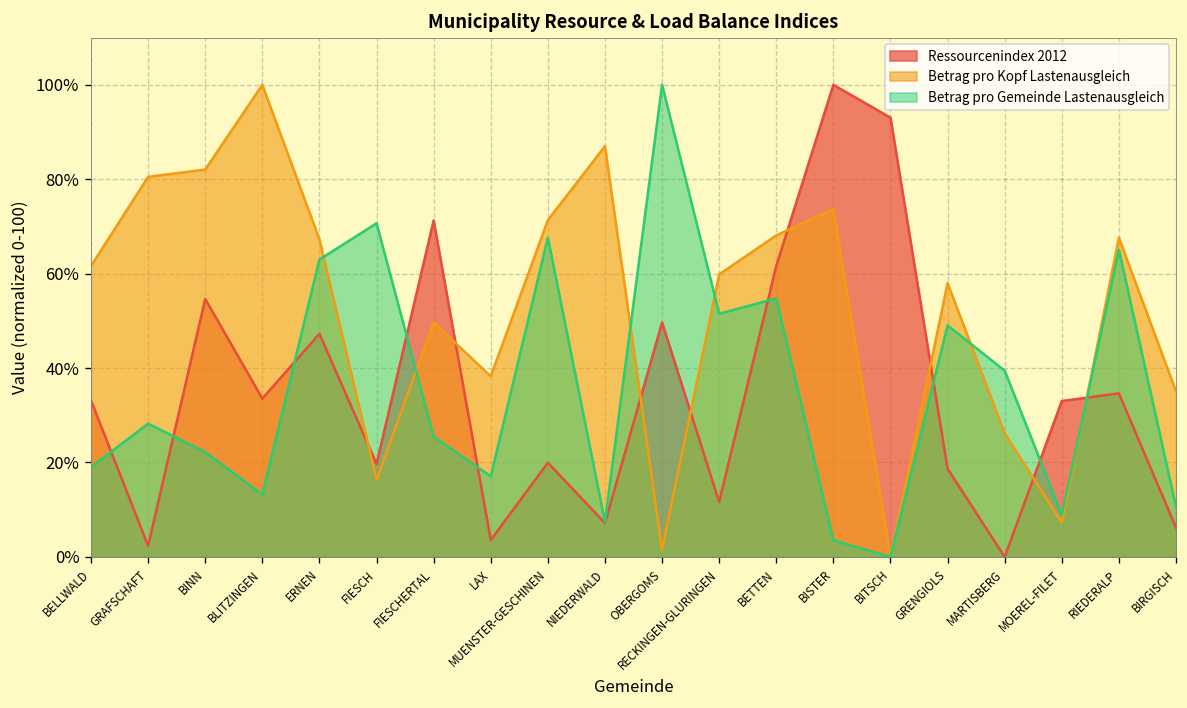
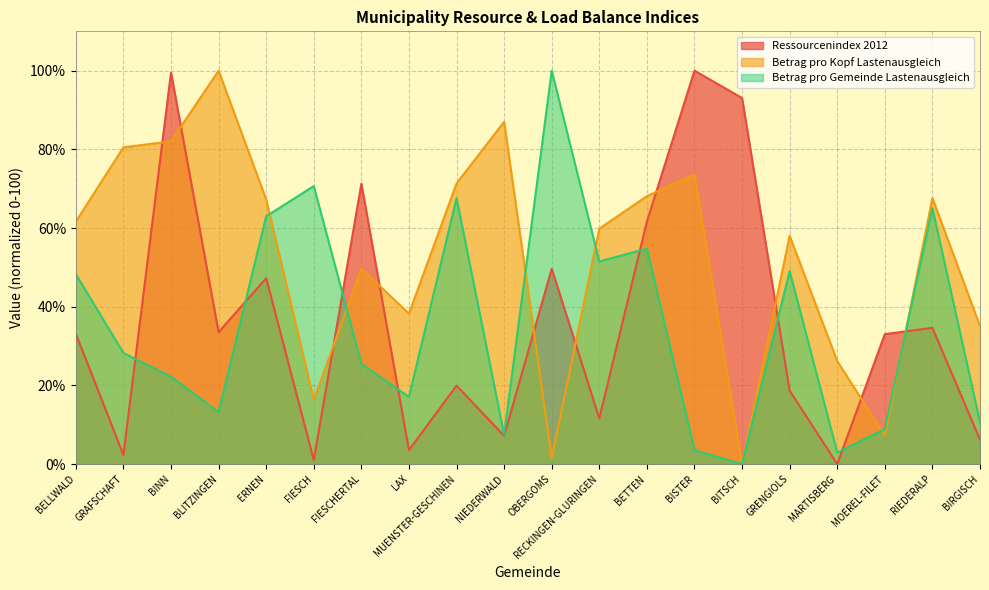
Betrag pro Gemeinde Lastenausgleich, BELLWALD: 19% -> 48%
Ressourcenindex 2012, BINN: 55% -> 100%
Ressourcenindex 2012, FIESCH: 20% -> 1%
Betrag pro Gemeinde Lastenausgleich, MARTISBERG: 39% -> 3%
